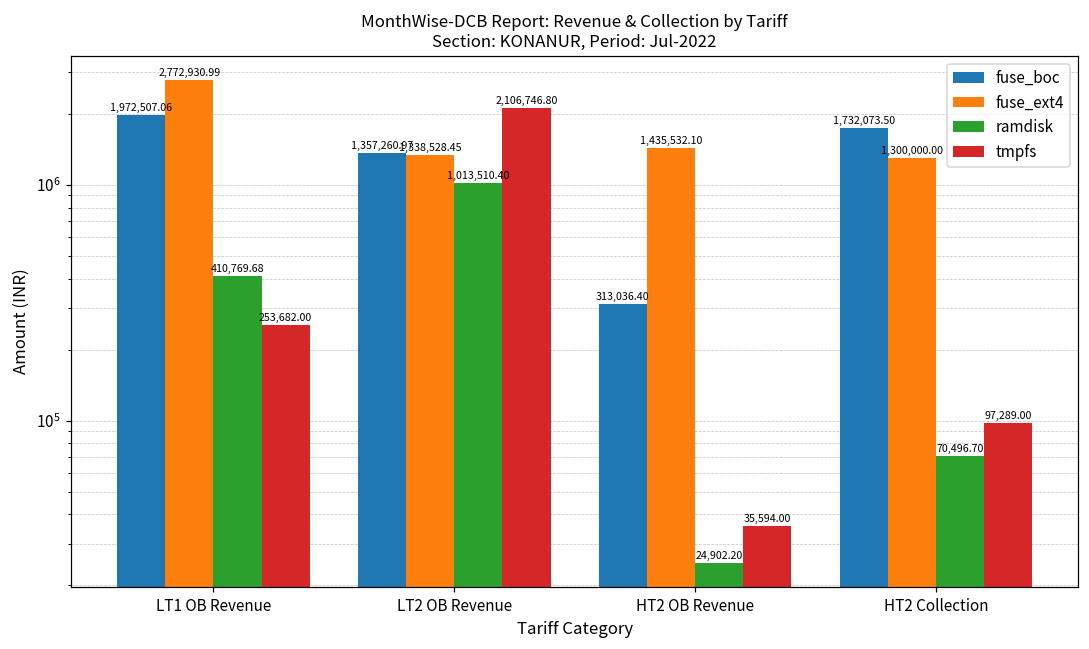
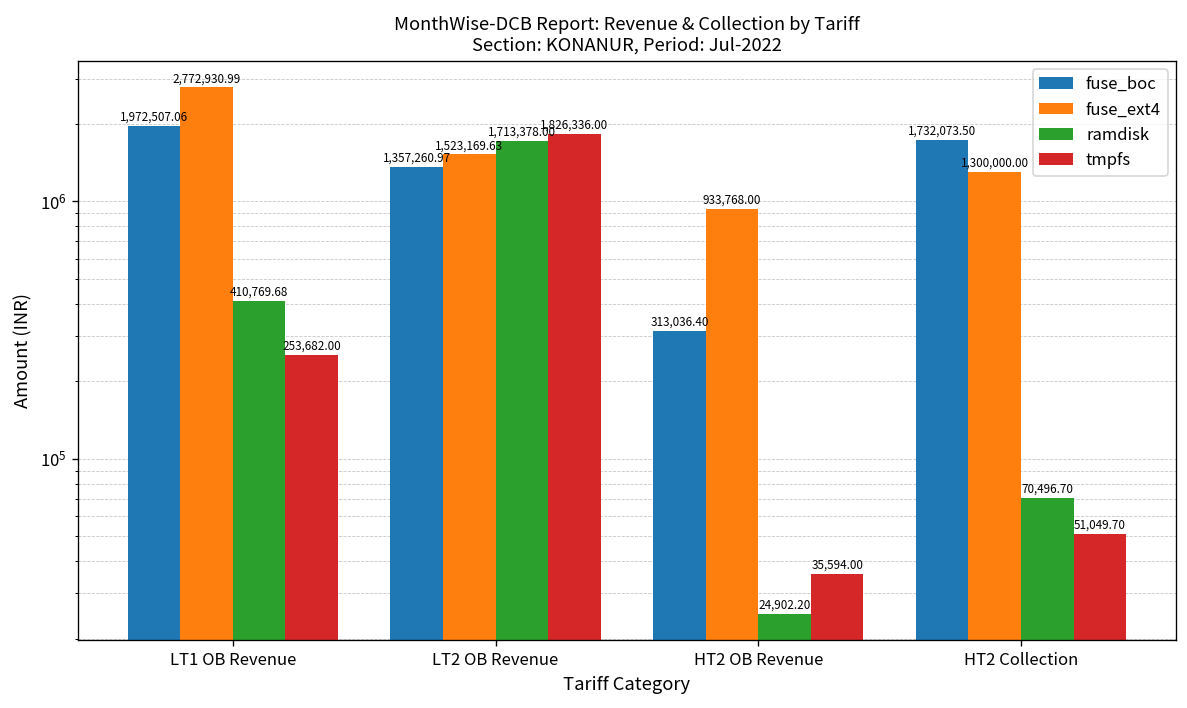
fuse_ext4, LT2 OB Revenue: 1,338,528.45 -> 1,523,169.63
ramdisk, LT2 OB Revenue: 1,013,510.40 -> 1,713,378.00
tmpfs, LT2 OB Revenue: 2,106,746.80 -> 1,826,336.00
fuse_ext4, HT2 OB Revenue: 1,435,532.10 -> 933,768.00
tmpfs, HT2 Collection: 97,289.00 -> 51,049.70
